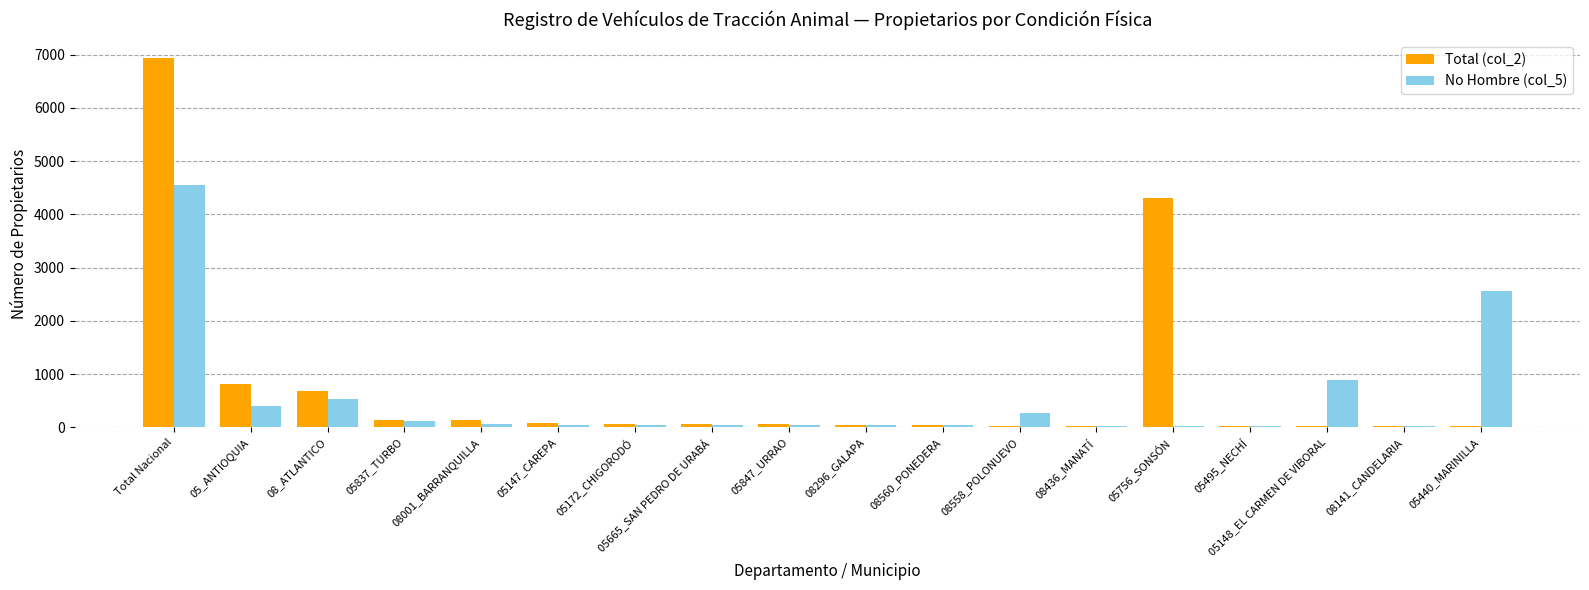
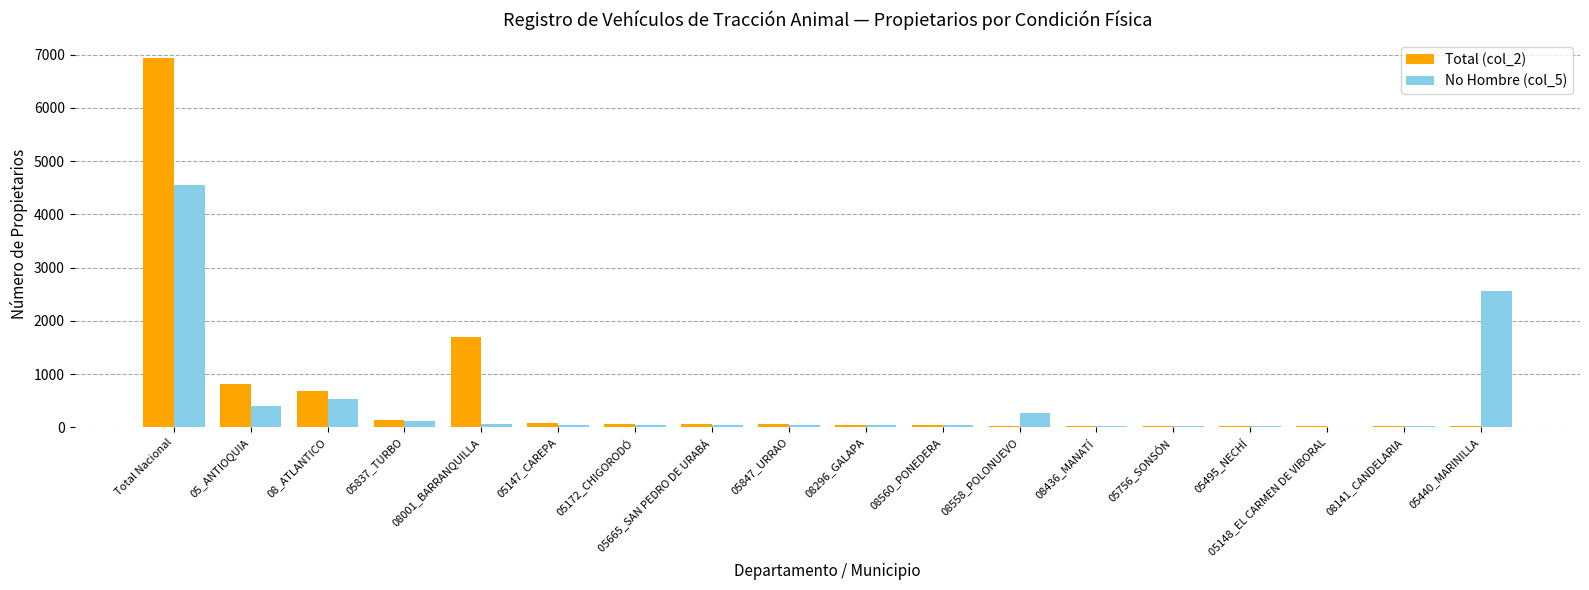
Total (col_2), 08001_BARRANQUILLA: 100 -> 1700
Total (col_2), 05756_SONSÓN: 4300 -> 0
No Hombre (col_5), 05148_EL CARMEN DE VIBORAL: 900 -> 0
